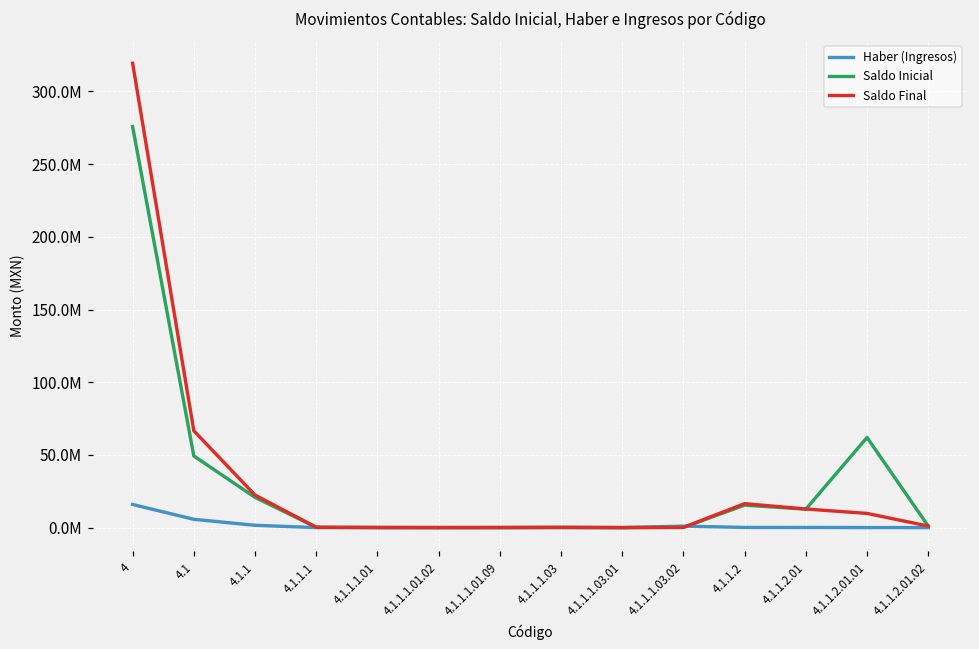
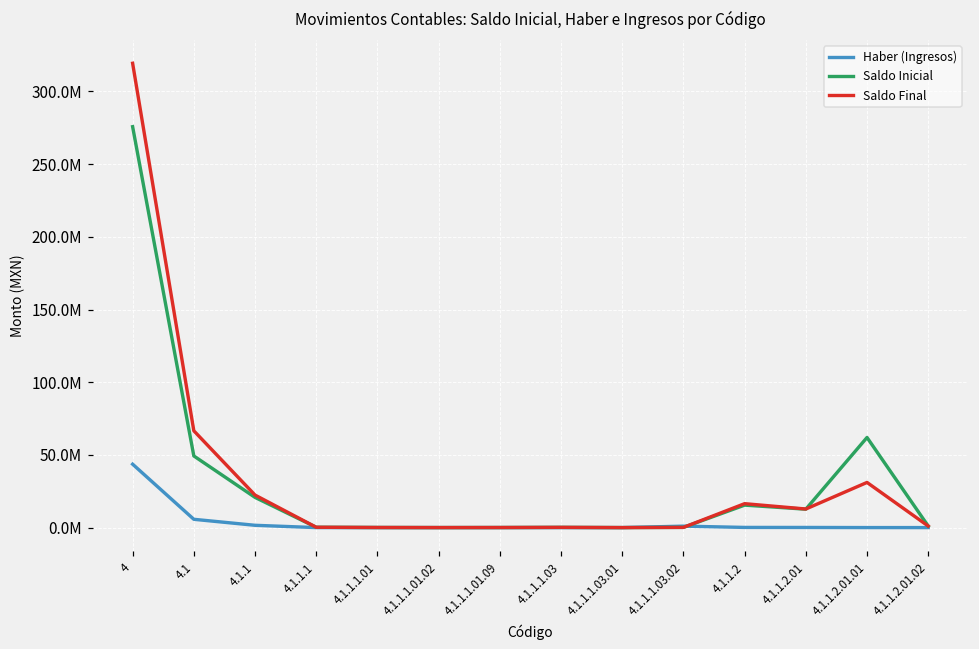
Haber (Ingresos), 4: 16000000 -> 44000000
Saldo Final, 4.1.1.2.01.01: 10000000 -> 31000000
